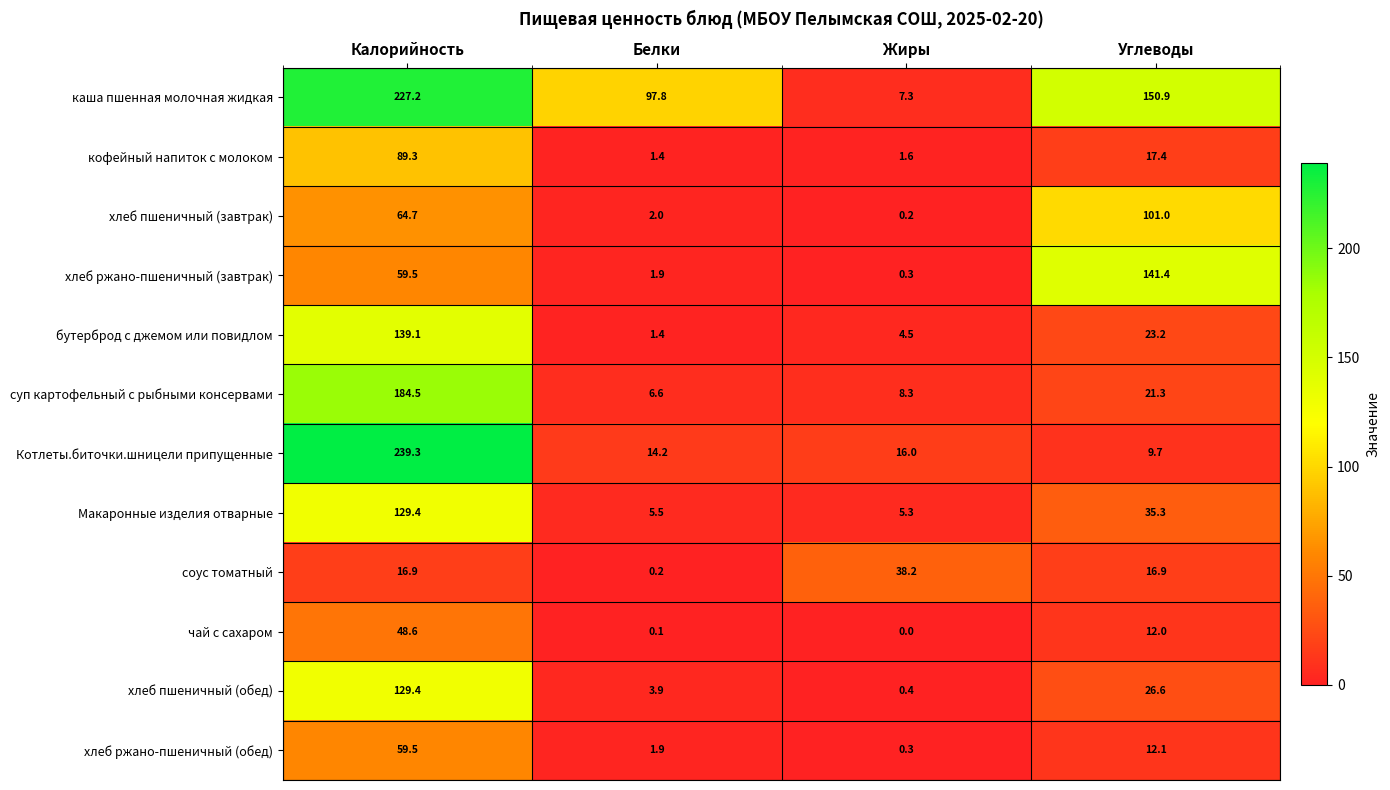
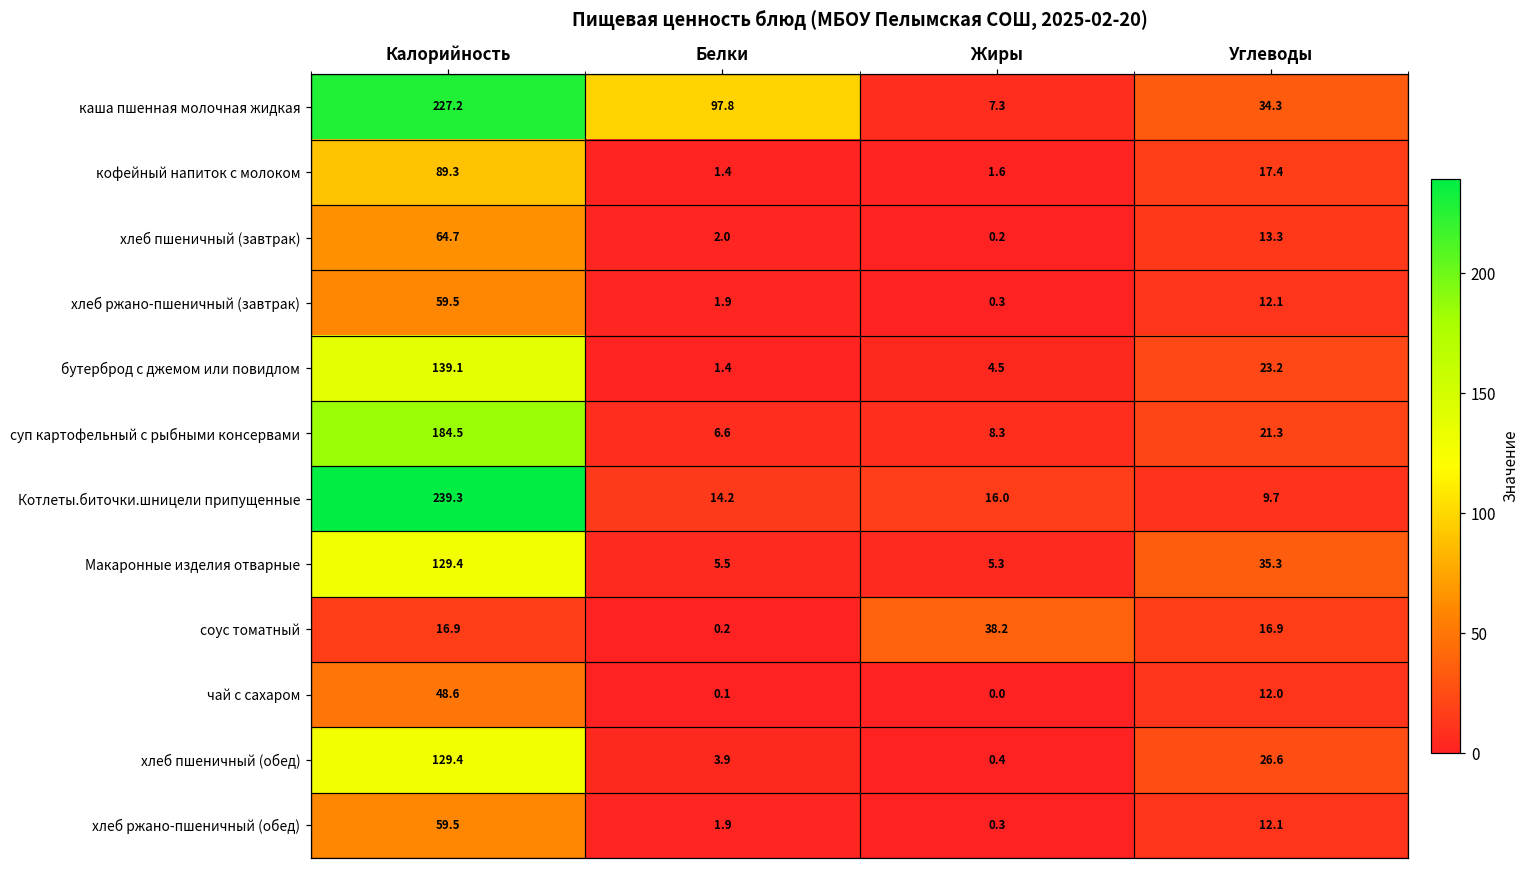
каша пшенная молочная жидкая, Углеводы: 150.9 -> 34.3
хлеб пшеничный (завтрак), Углеводы: 101.0 -> 13.3
хлеб ржано-пшеничный (завтрак), Углеводы: 141.4 -> 12.1
